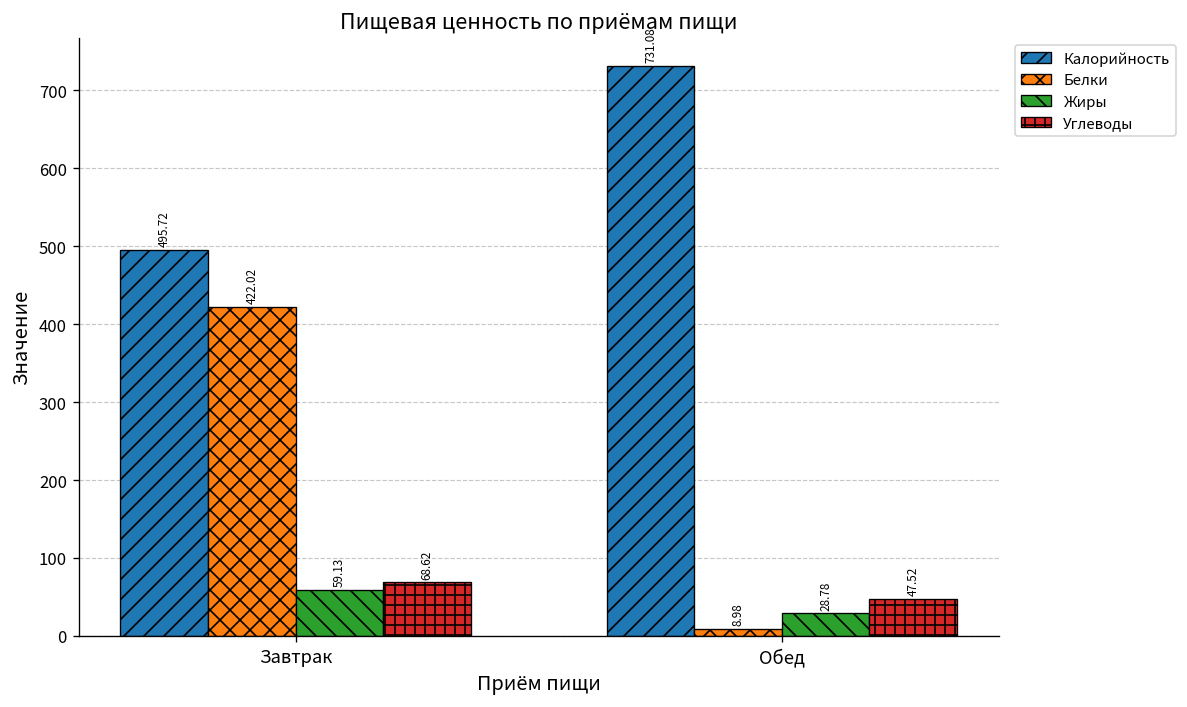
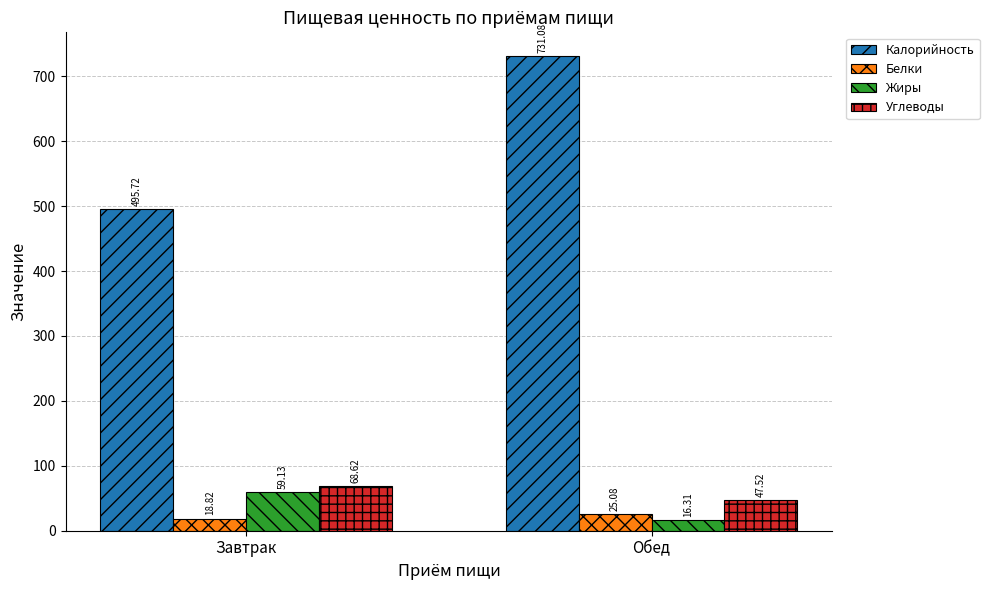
Белки, Завтрак: 422.02 -> 18.82
Белки, Обед: 8.98 -> 25.08
Жиры, Обед: 28.78 -> 16.31
